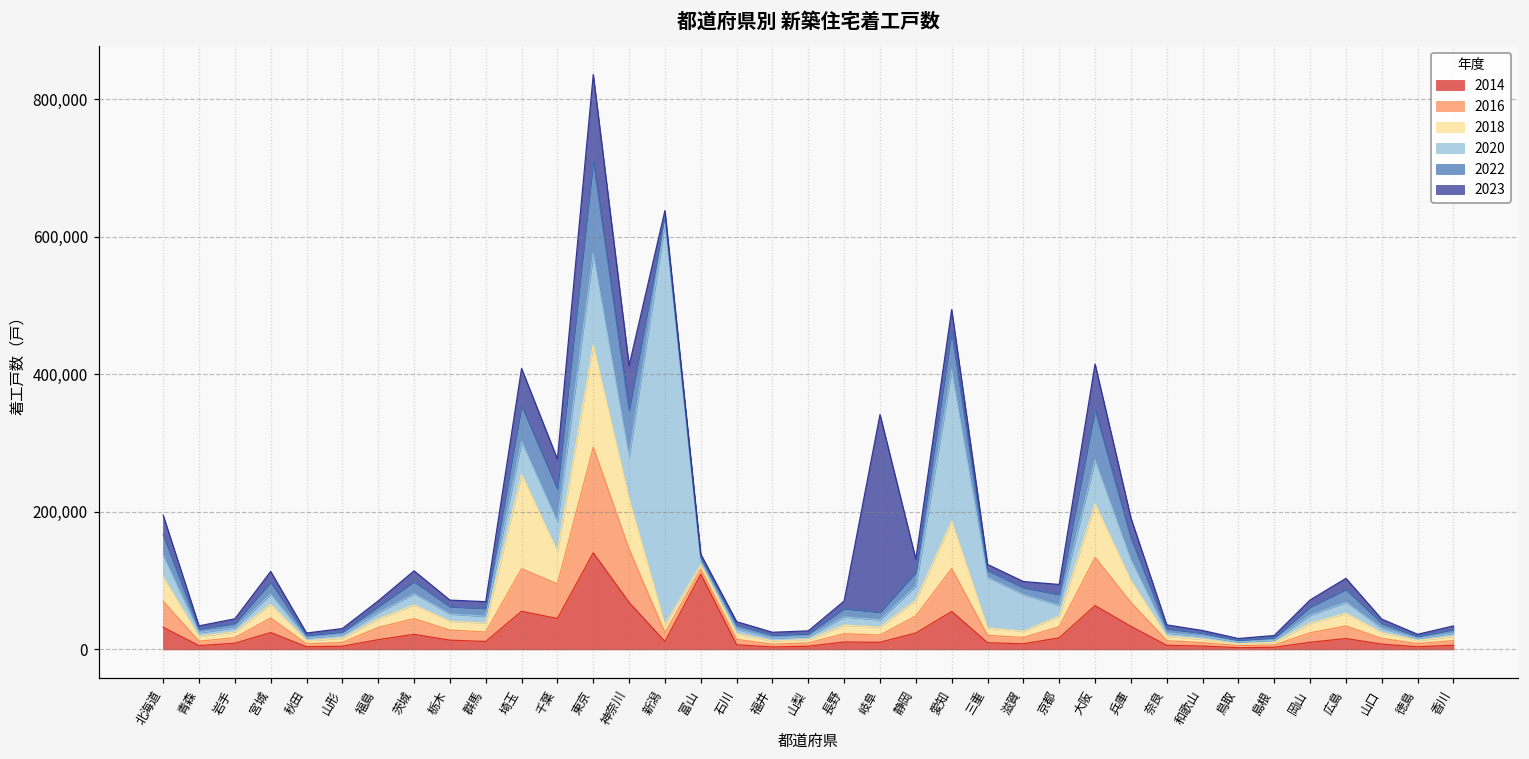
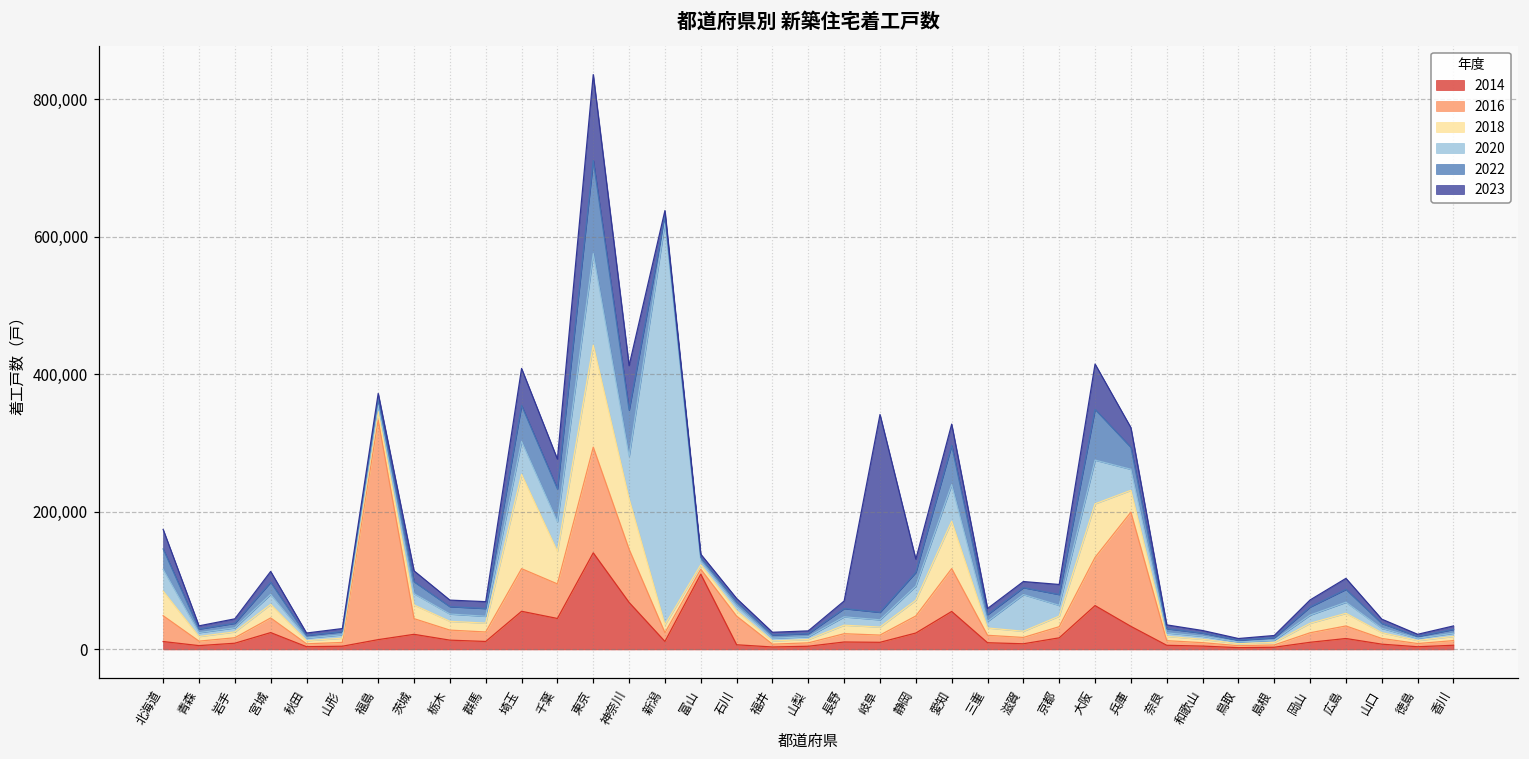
2014, 北海道: 30,000 -> 10,000
2016, 福島: 20,000 -> 320,000
2016, 石川: 10,000 -> 40,000
2020, 愛知: 220,000 -> 50,000
2020, 三重: 70,000 -> 10,000
2016, 兵庫: 30,000 -> 170,000
